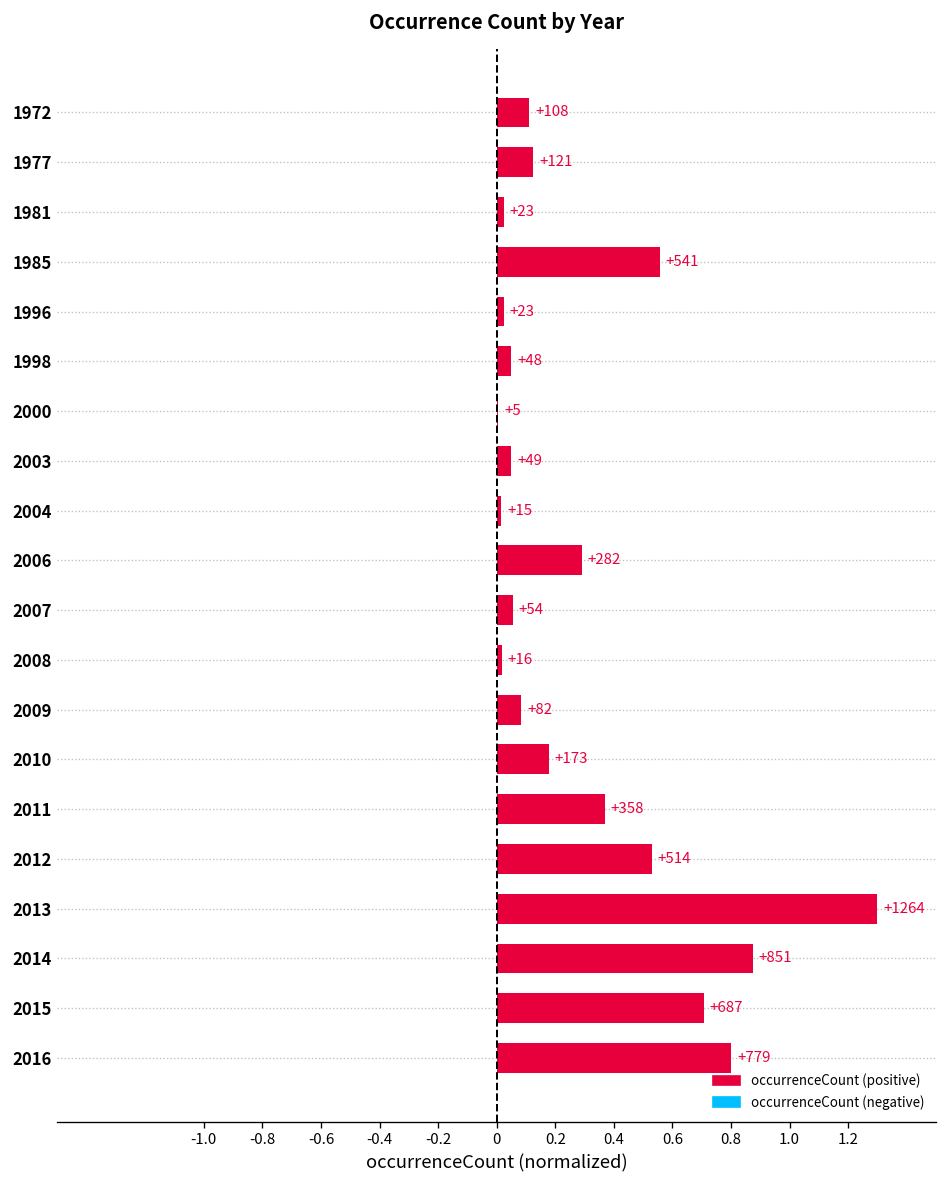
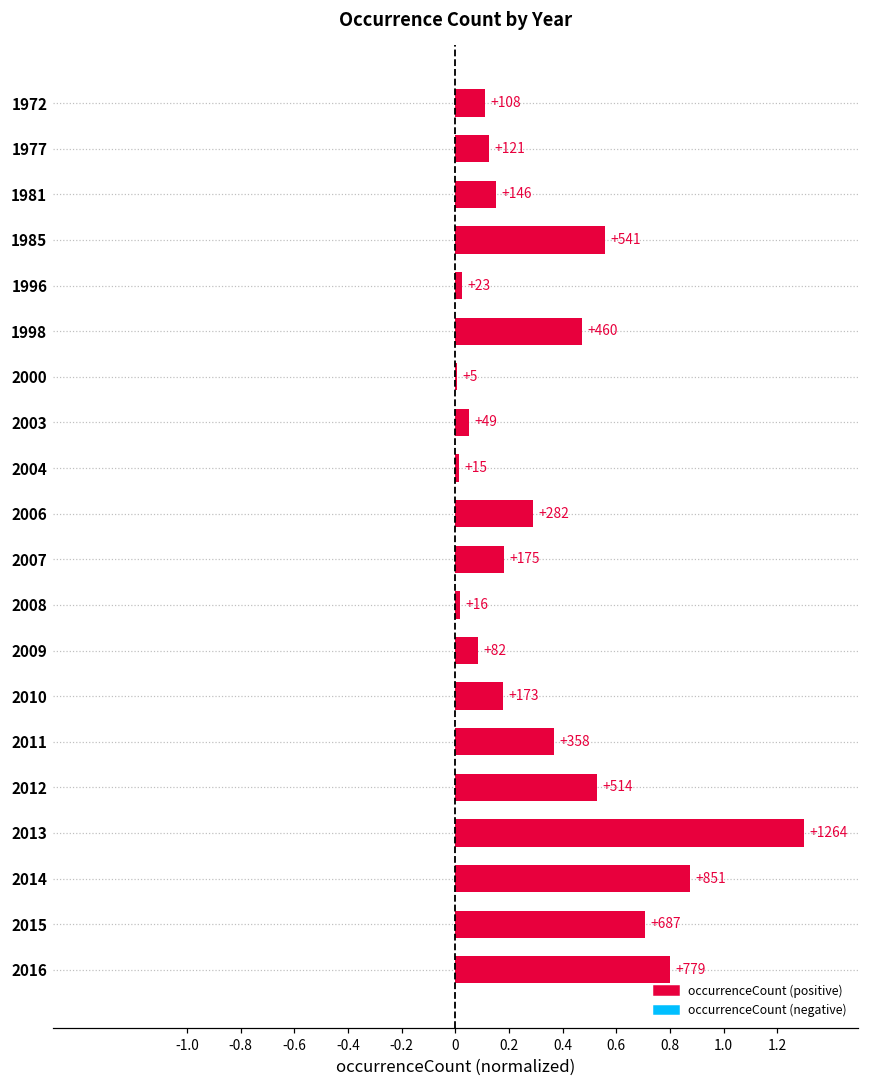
1981: +23 -> +146
1998: +48 -> +460
2007: +54 -> +175
